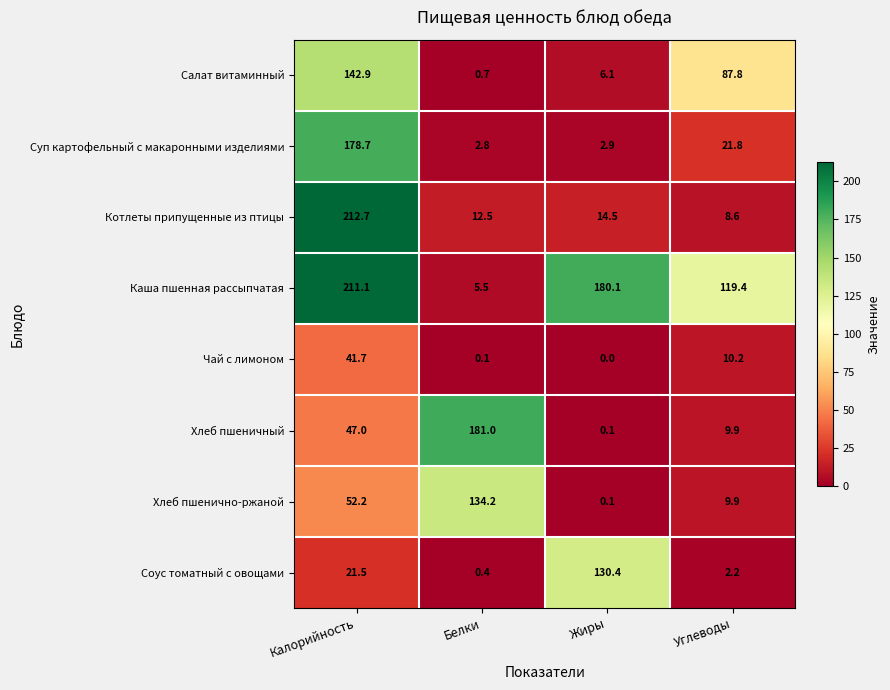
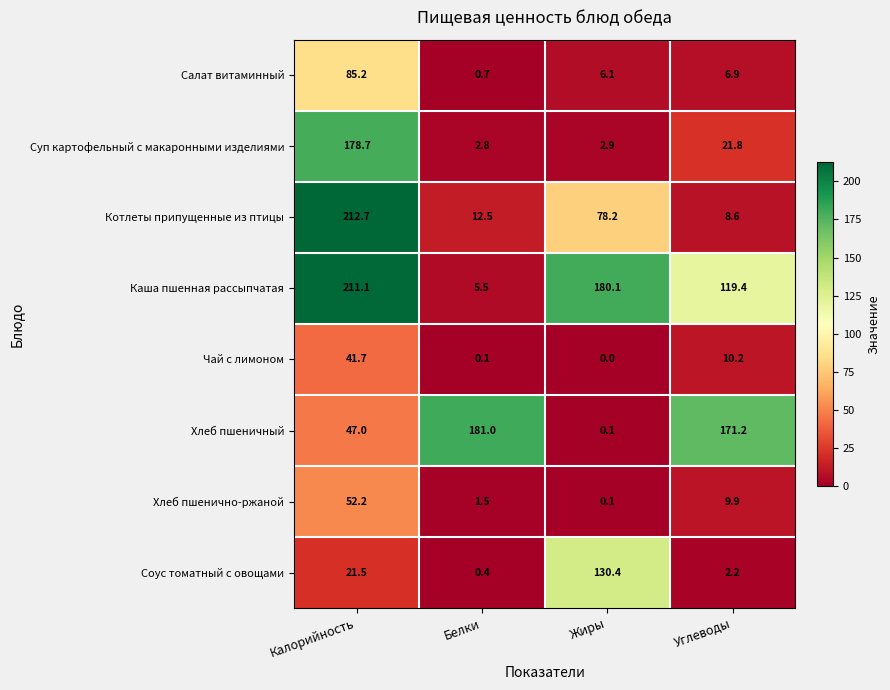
Салат витаминный, Калорийность: 142.9 -> 85.2
Салат витаминный, Углеводы: 87.8 -> 6.9
Котлеты припущенные из птицы, Жиры: 14.5 -> 78.2
Хлеб пшеничный, Углеводы: 9.9 -> 171.2
Хлеб пшенично-ржаной, Белки: 134.2 -> 1.5
